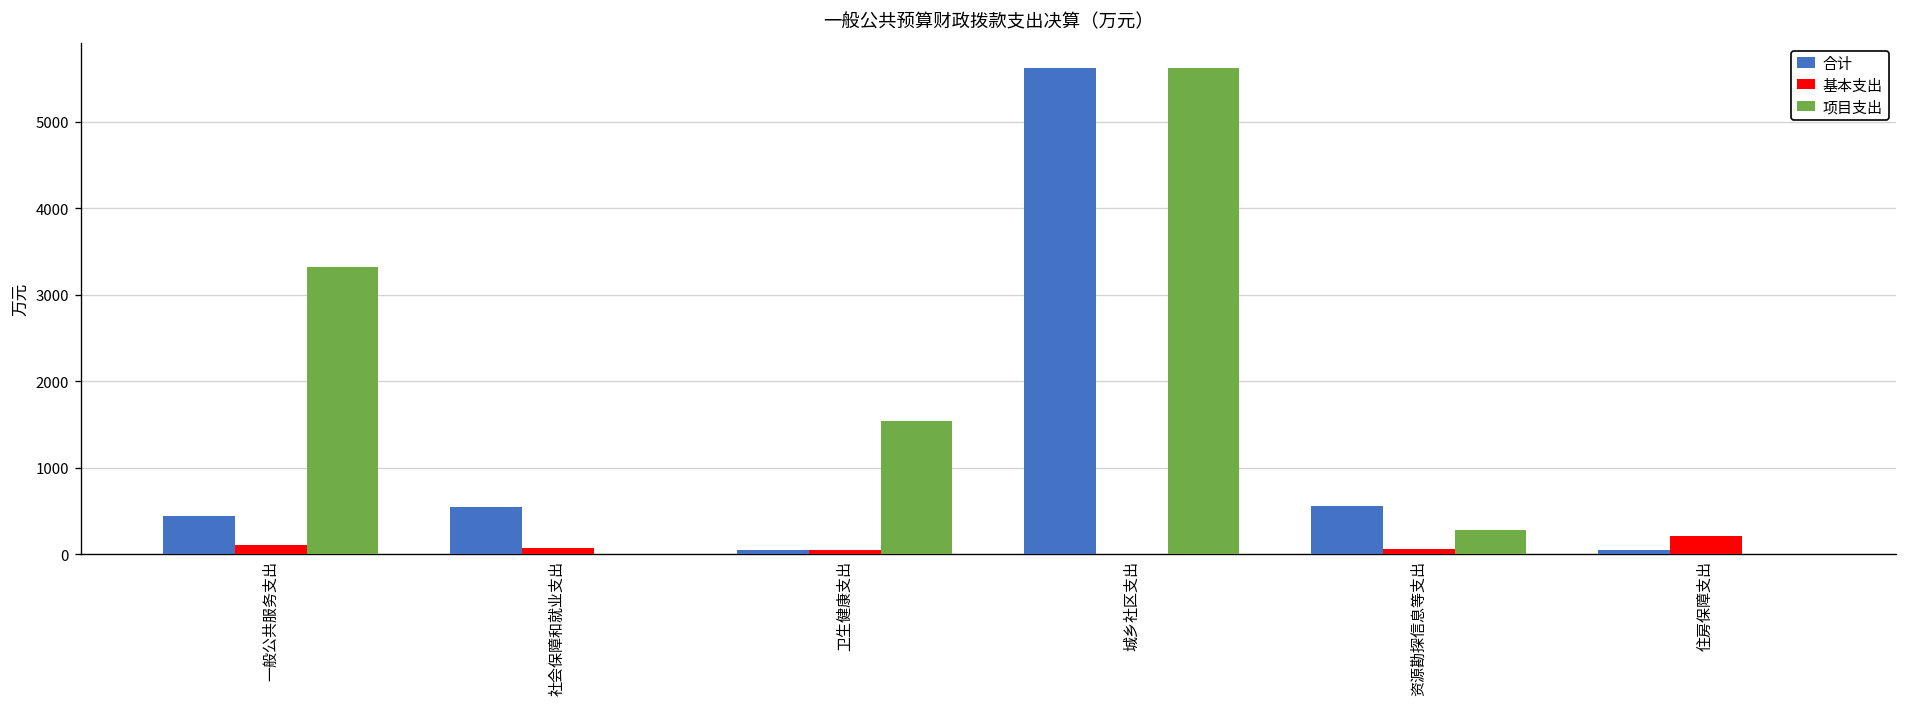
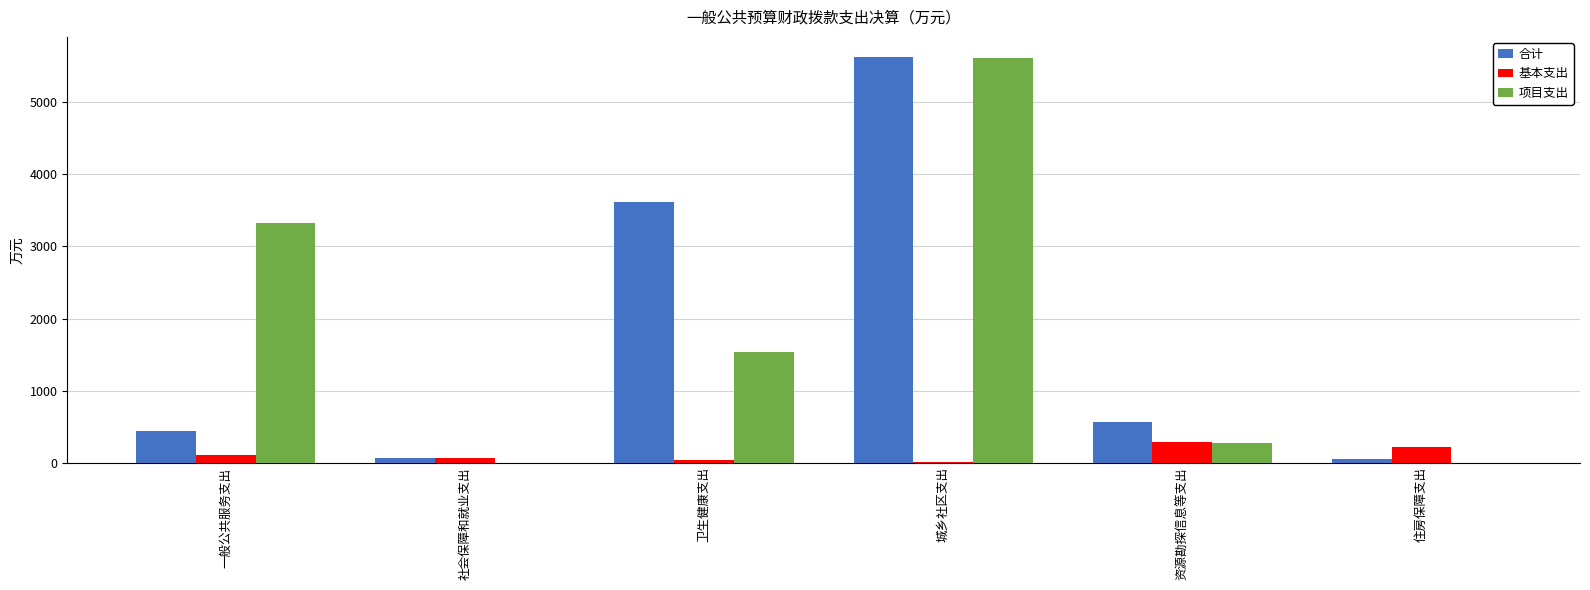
合计, 社会保障和就业支出: 500 -> 100
合计, 卫生健康支出: 0 -> 3600
基本支出, 资源勘探信息等支出: 100 -> 300
